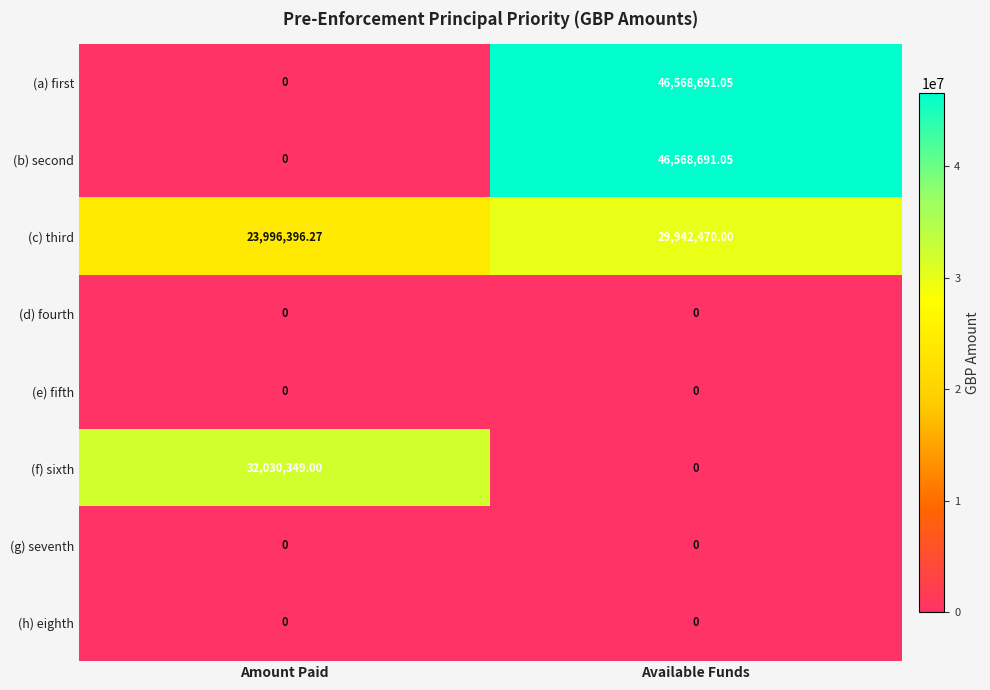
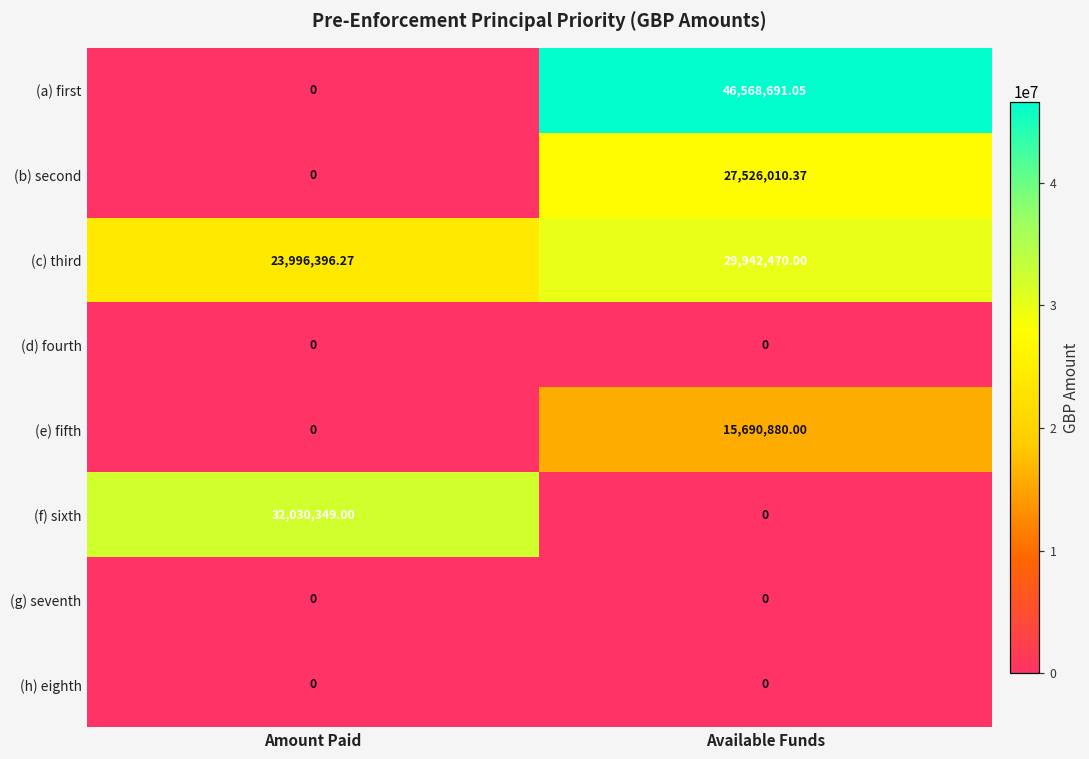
(b) second, Available Funds: 46,568,691.05 -> 27,526,010.37
(e) fifth, Available Funds: 0 -> 15,690,880.00
